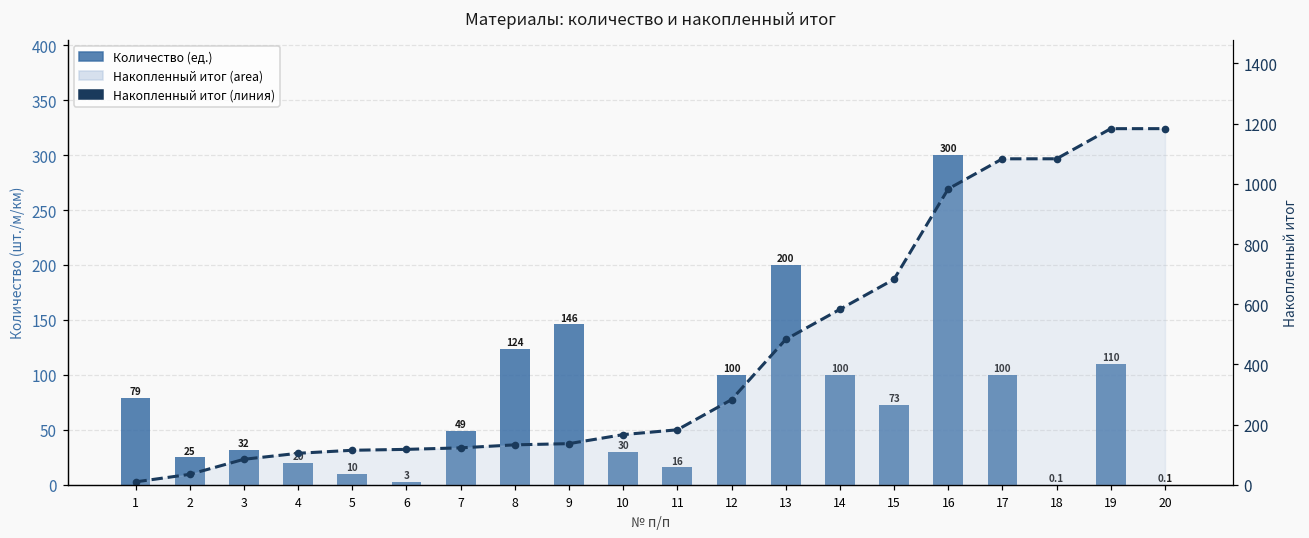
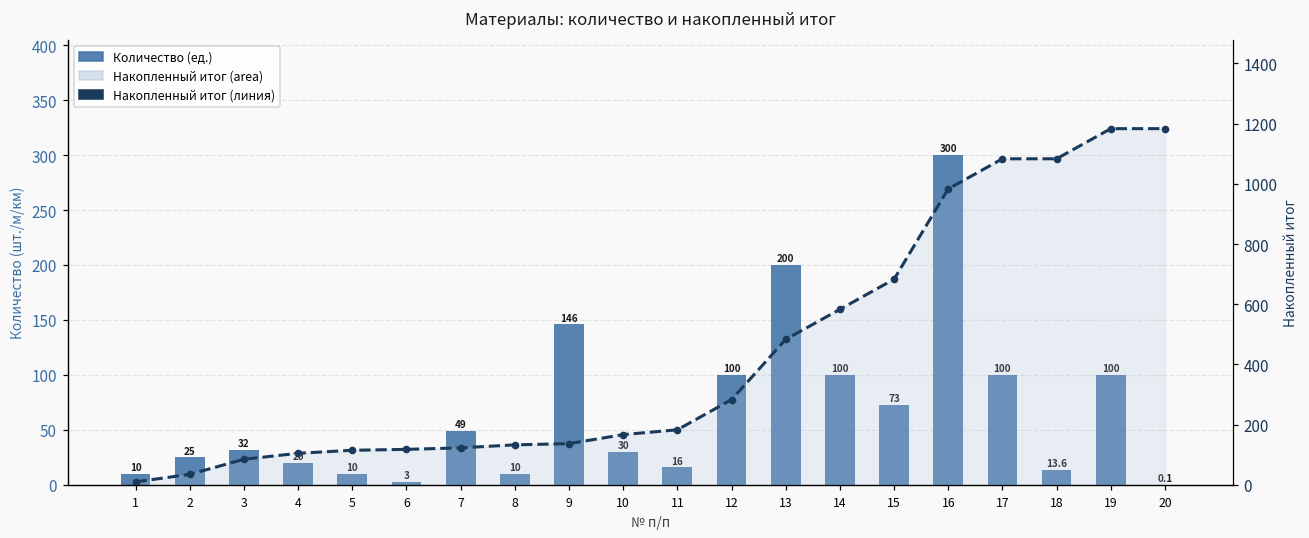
Количество (ед.), 1: 79 -> 10
Количество (ед.), 8: 124 -> 10
Количество (ед.), 18: 0.1 -> 13.6
Количество (ед.), 19: 110 -> 100
